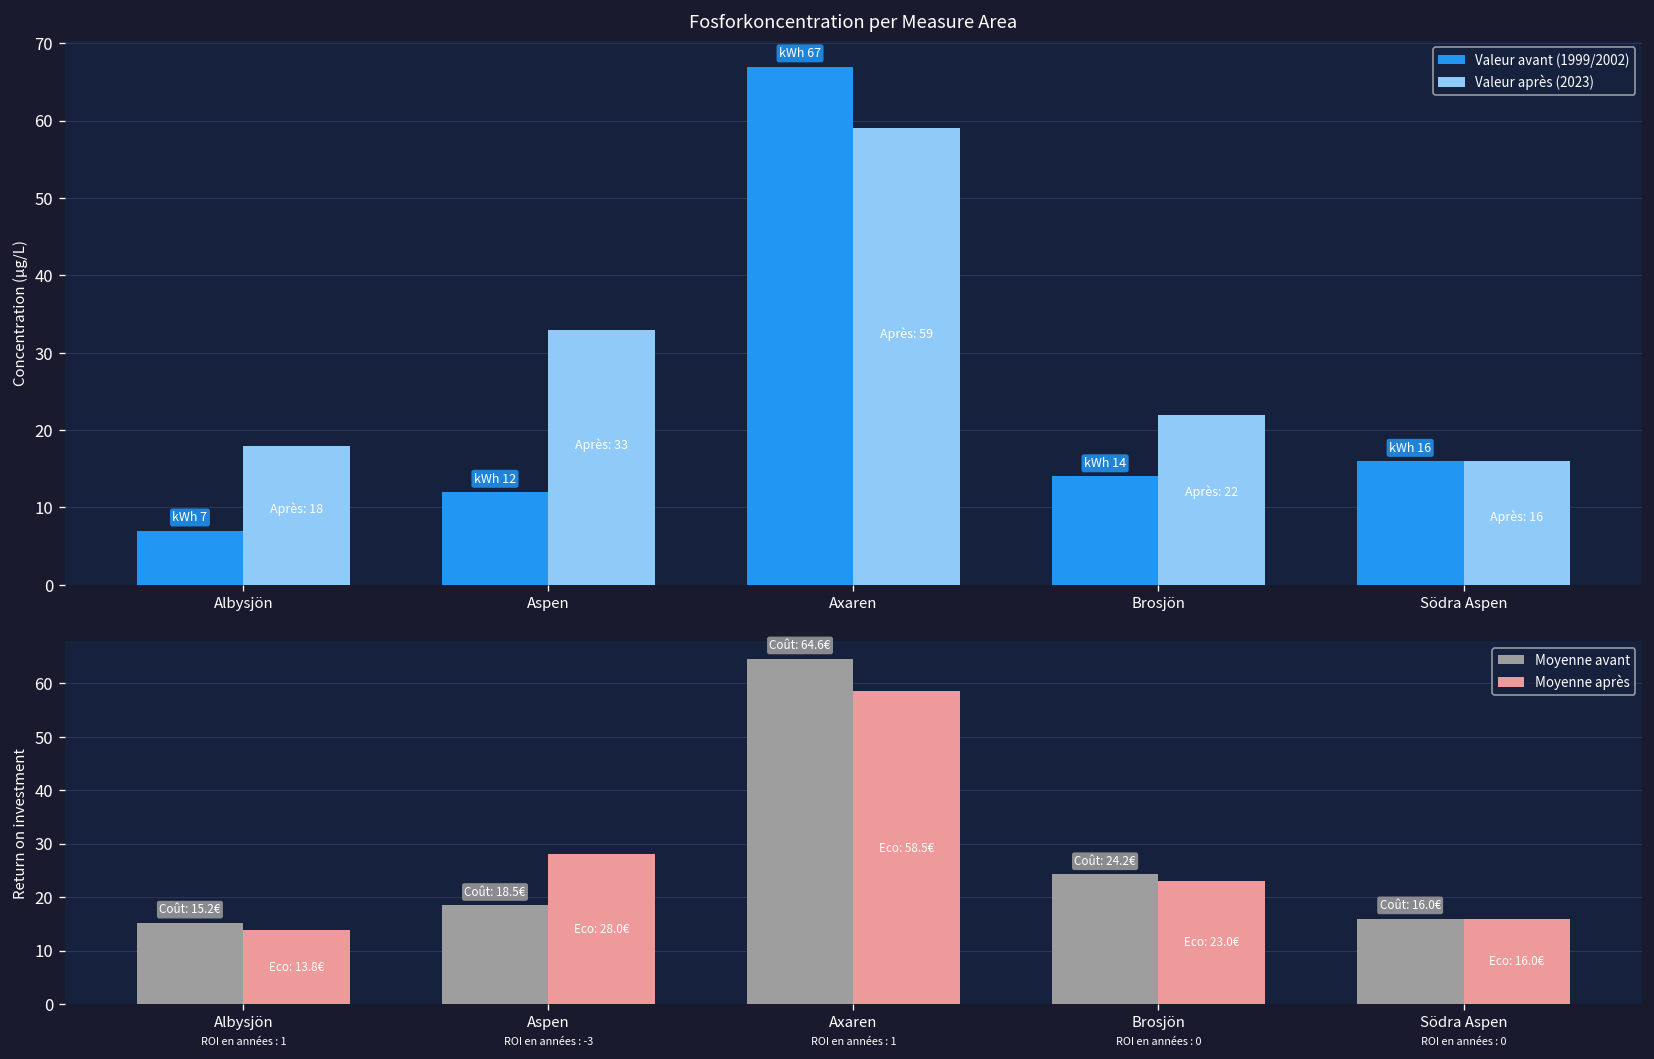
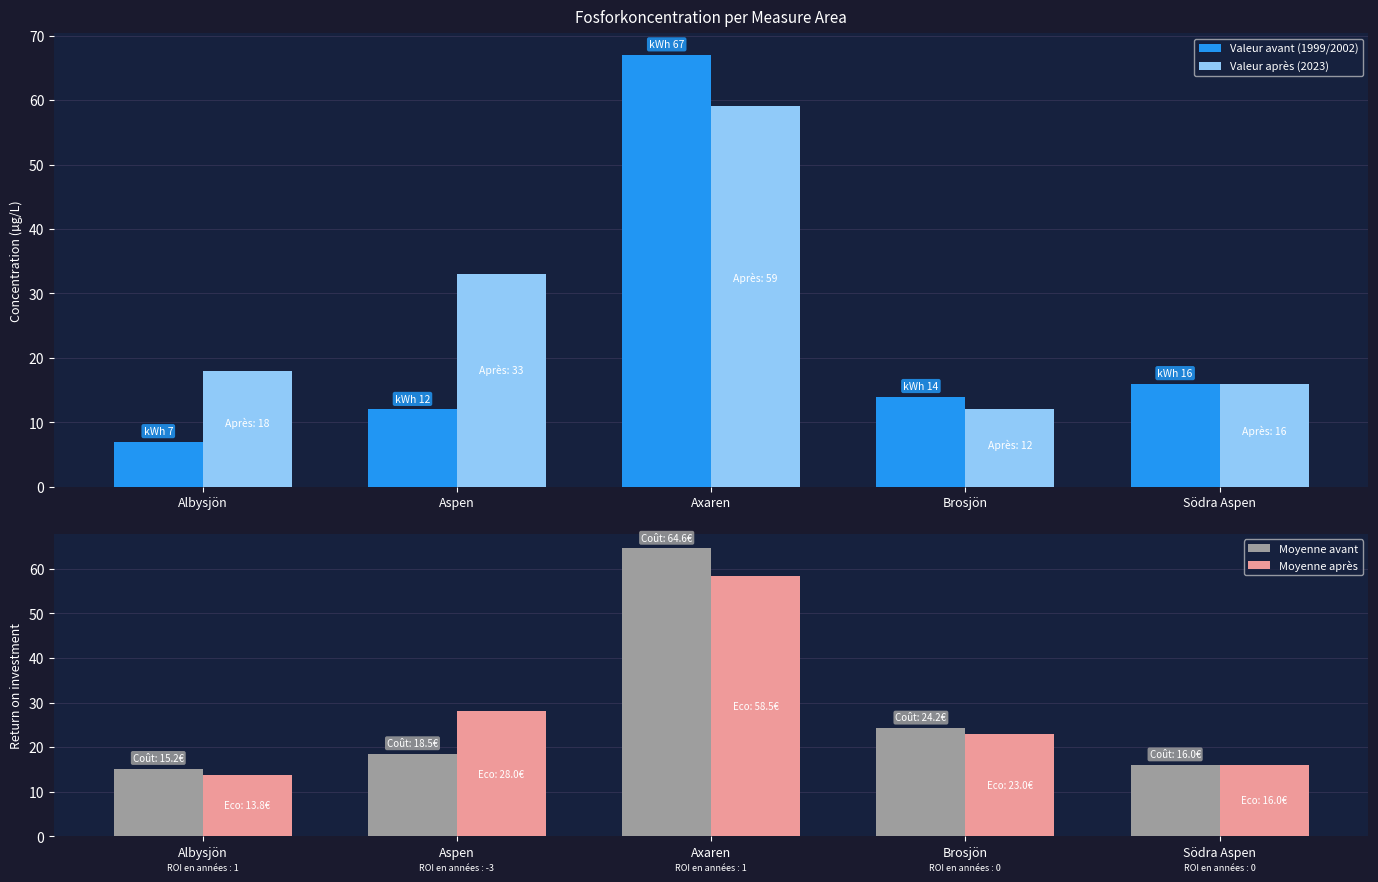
Fosforkoncentration per Measure Area, Valeur après (2023), Brosjön: 22 -> 12
